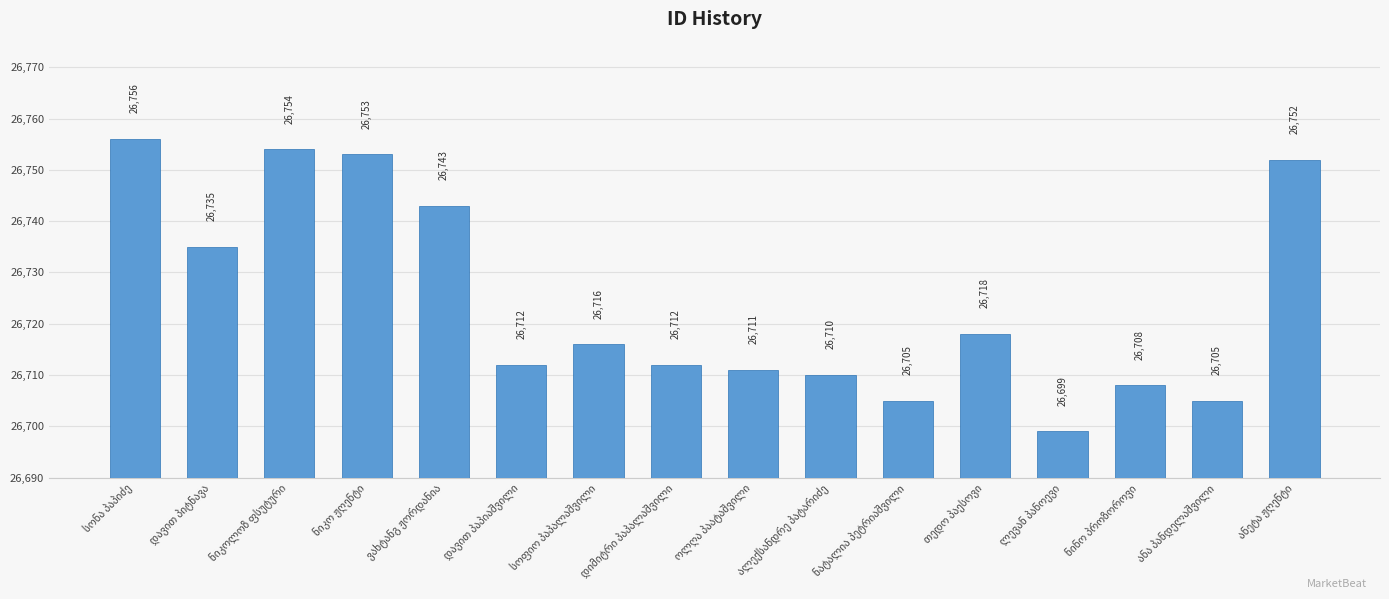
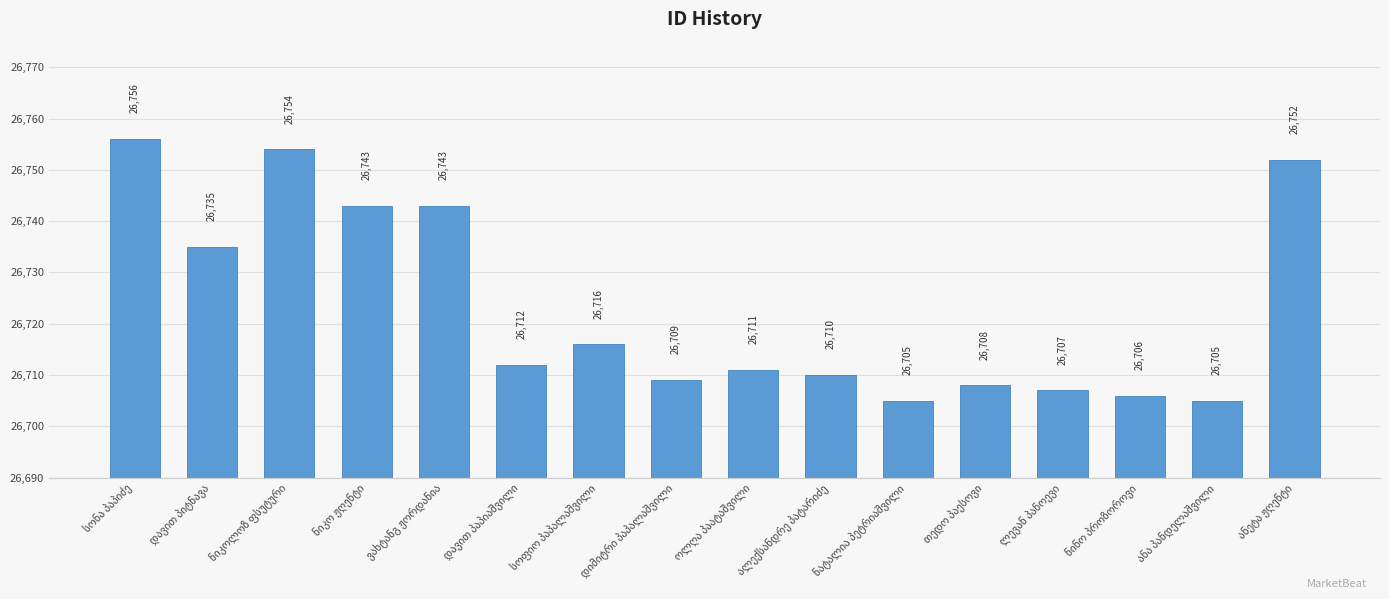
ნიკო ჟღენტი: 26,753 -> 26,743
დიმიტრი პაპალაშვილი: 26,712 -> 26,709
თედო პაესოვი: 26,718 -> 26,708
ლევან პანოევი: 26,699 -> 26,707
ნინო პროზოროვი: 26,708 -> 26,706
